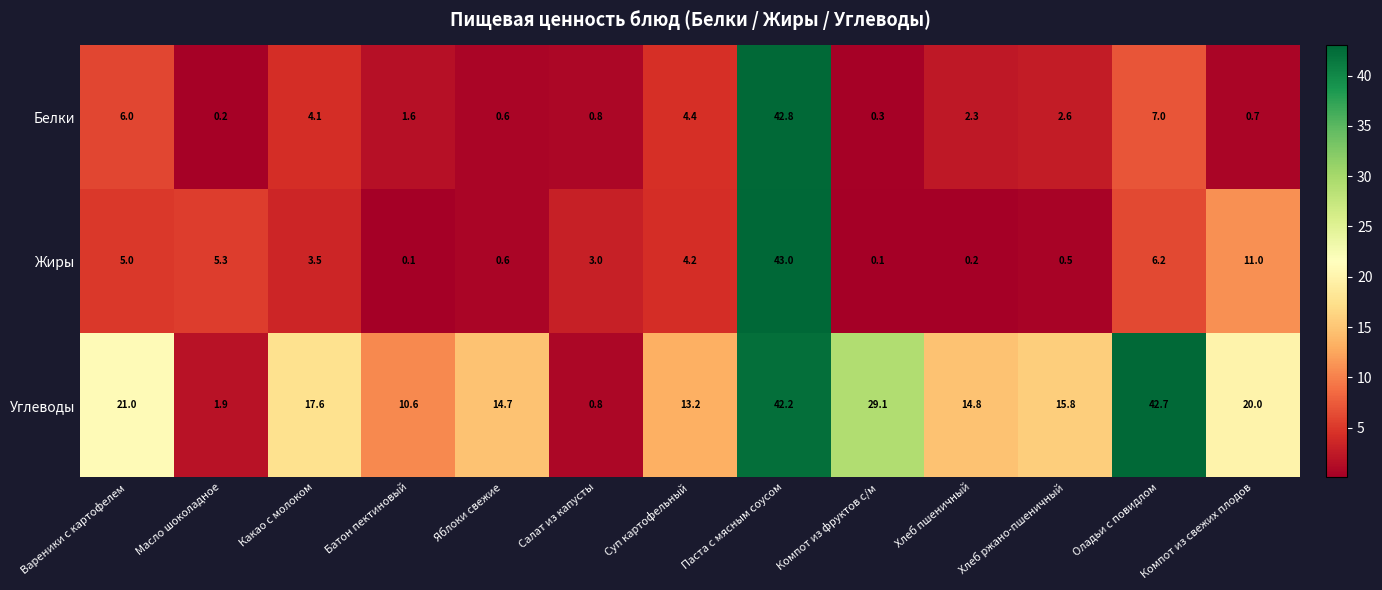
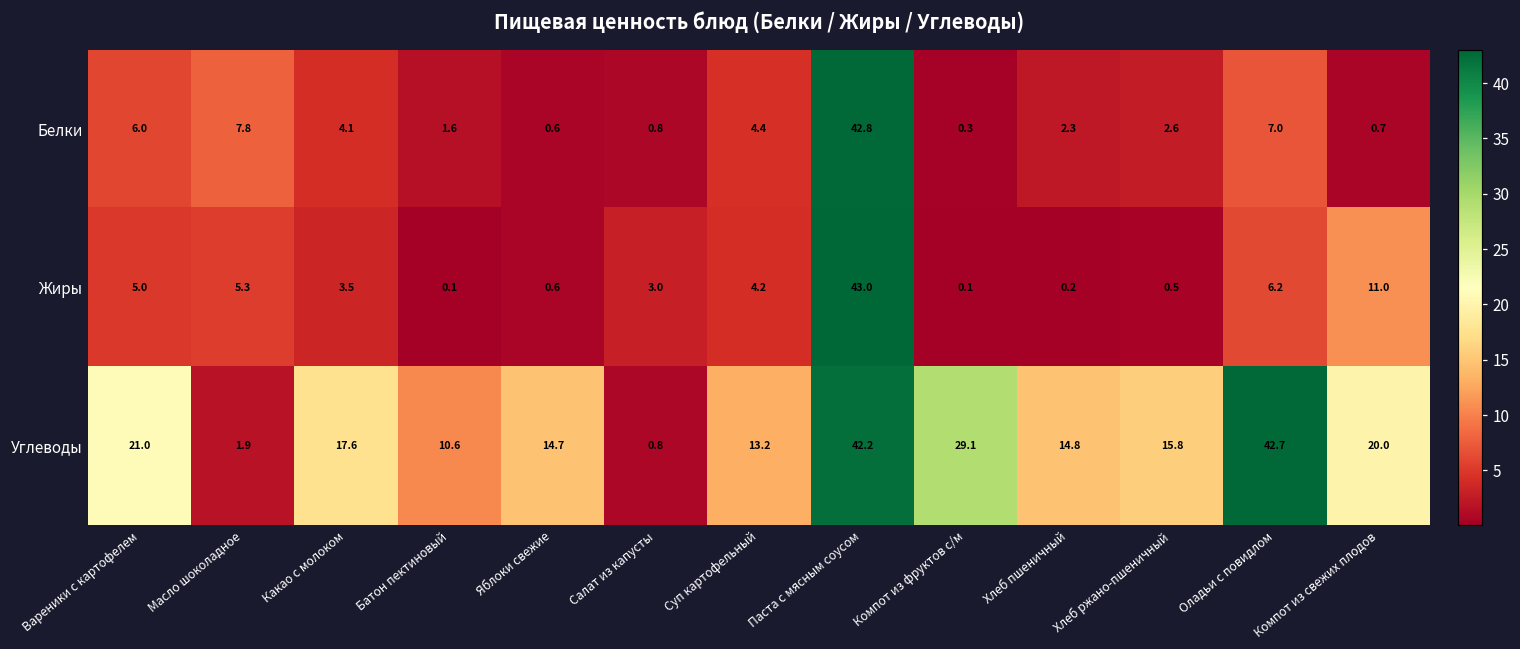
Белки, Масло шоколадное: 0.2 -> 7.8
